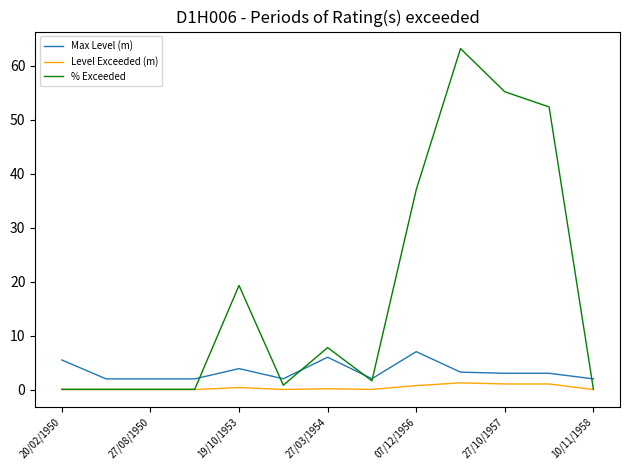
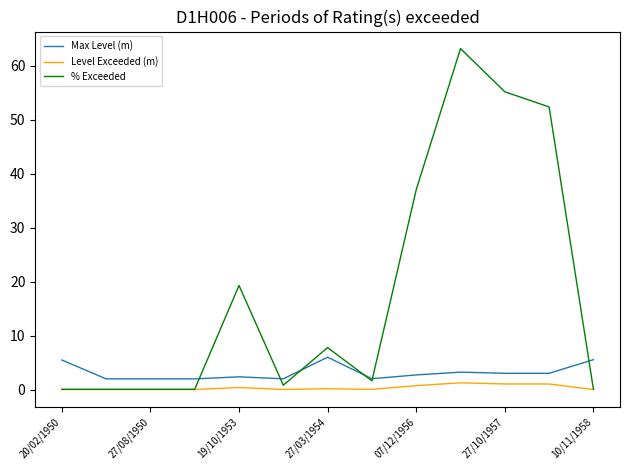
Max Level (m), 19/10/1953: 4 -> 2
Max Level (m), 07/12/1956: 7 -> 3
Max Level (m), 10/11/1958: 2 -> 6
